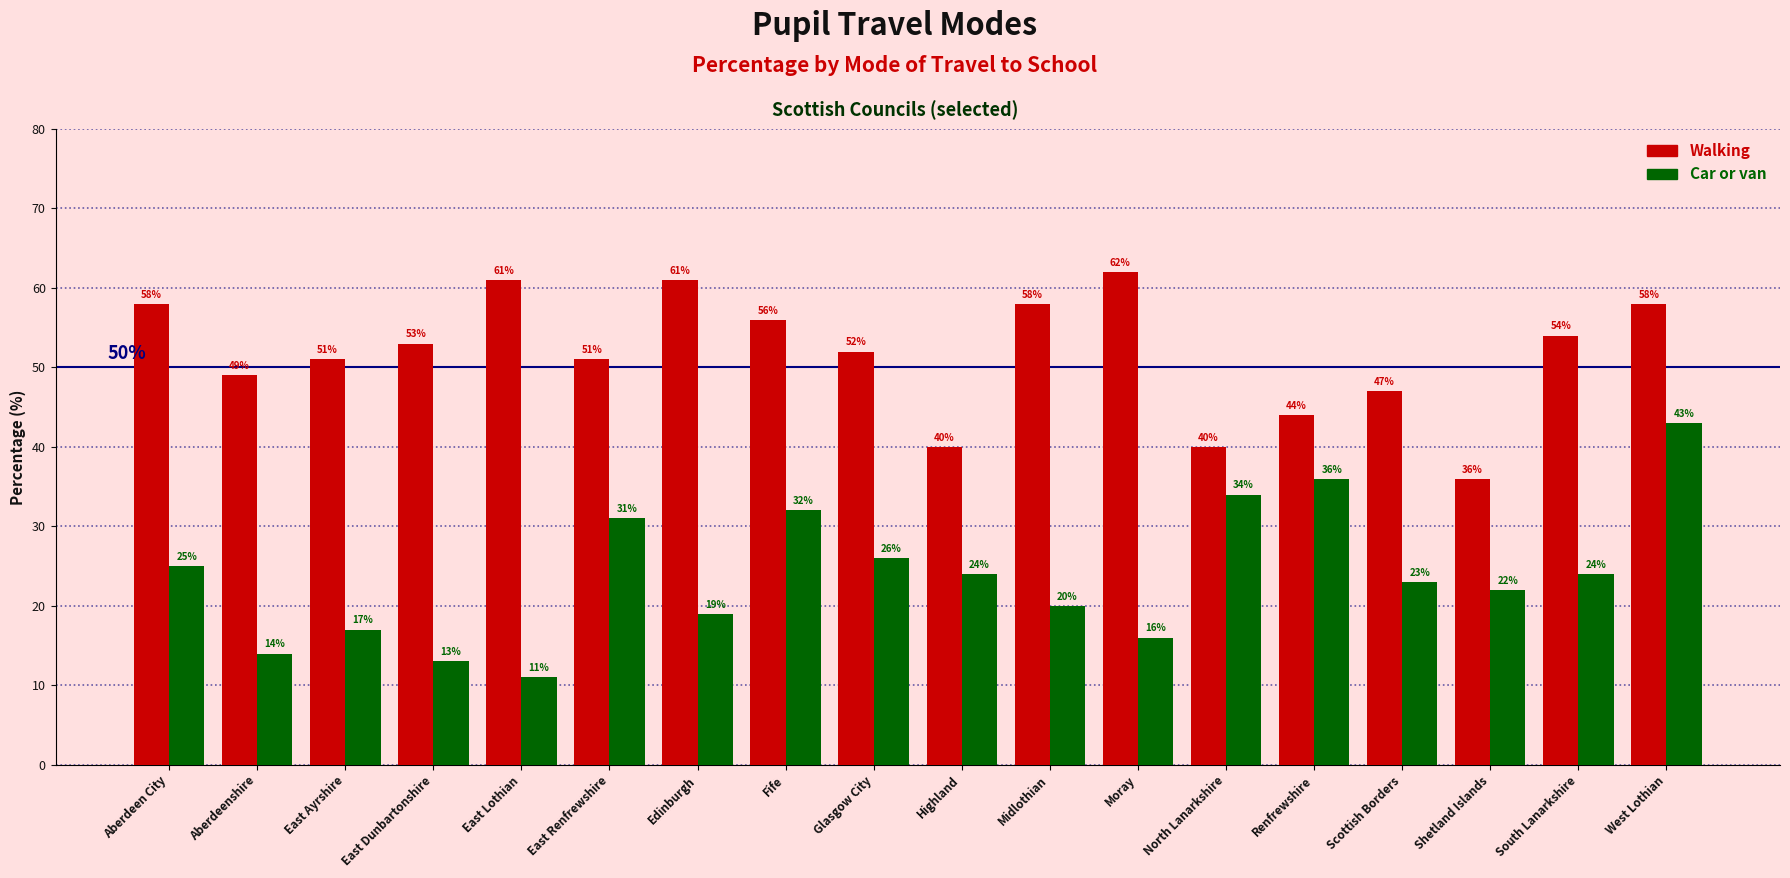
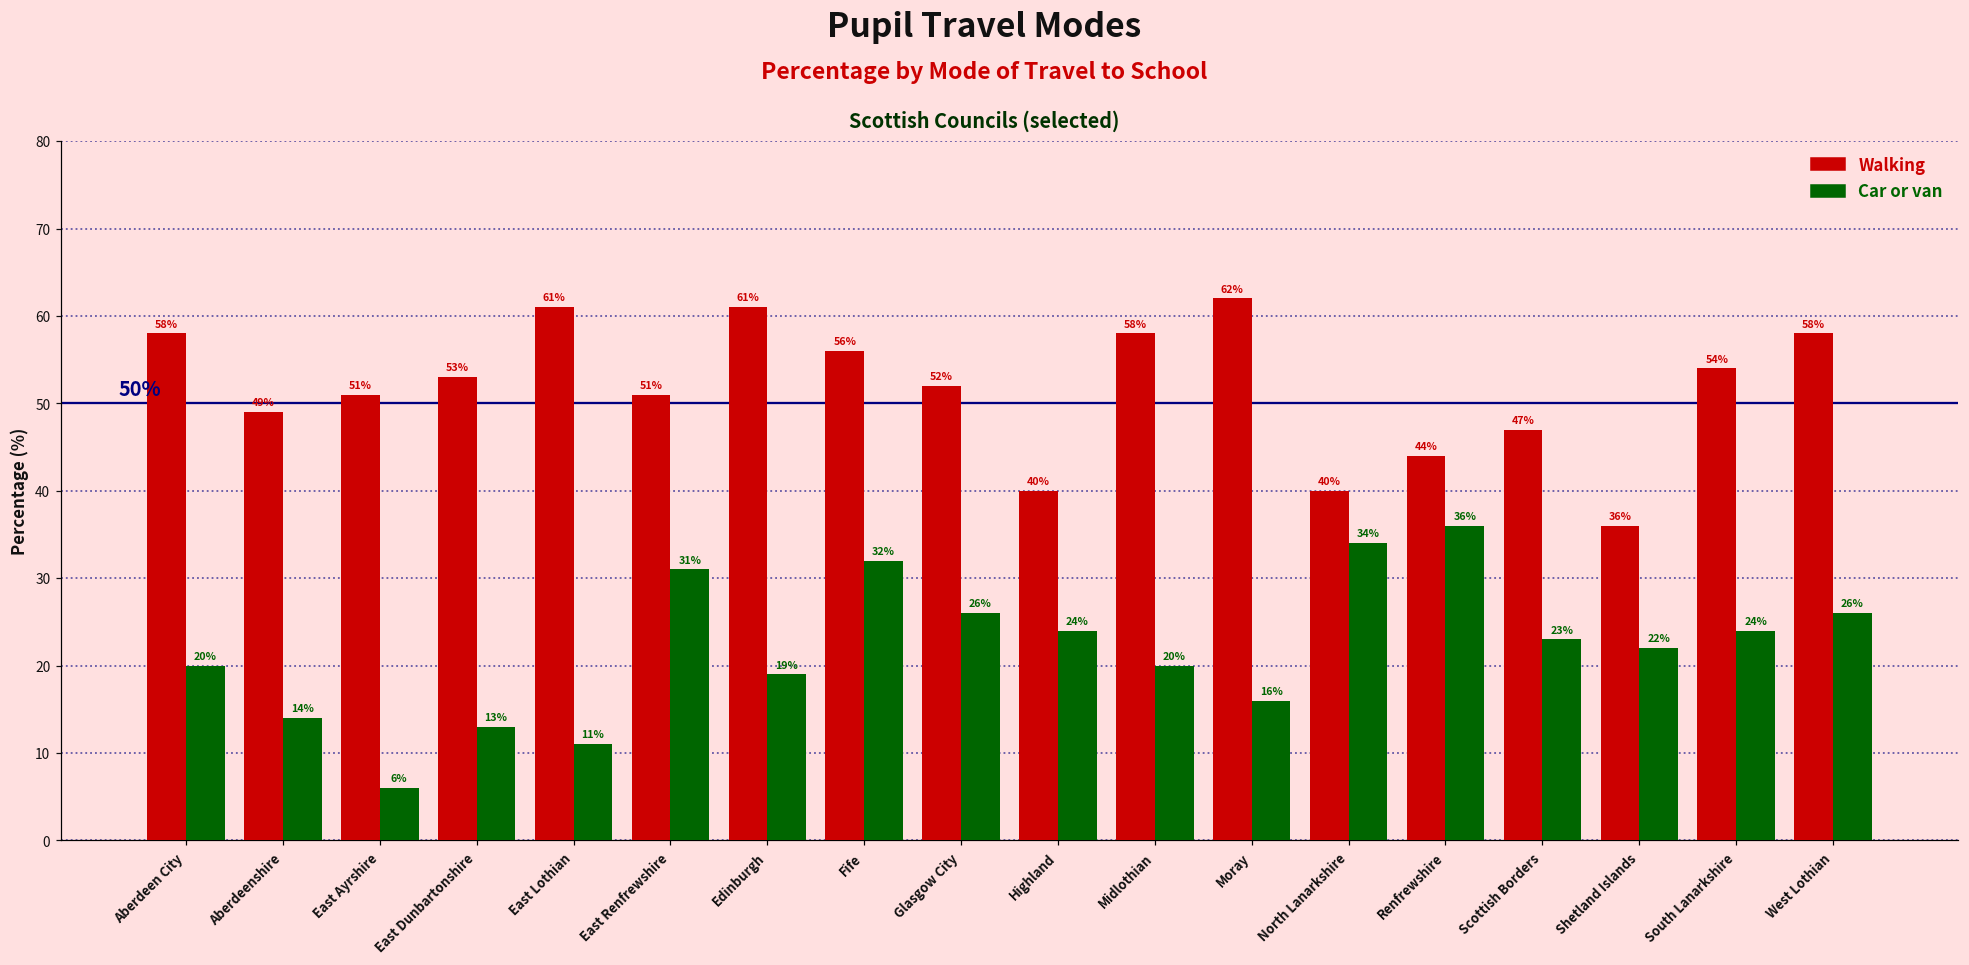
Car or van, Aberdeen City: 25% -> 20%
Car or van, East Ayrshire: 17% -> 6%
Car or van, West Lothian: 43% -> 26%
